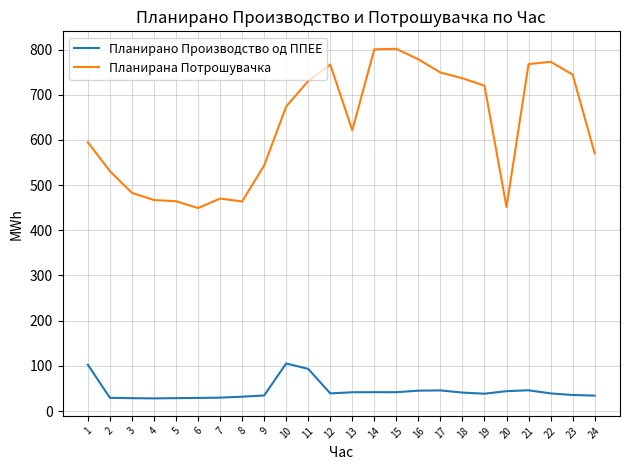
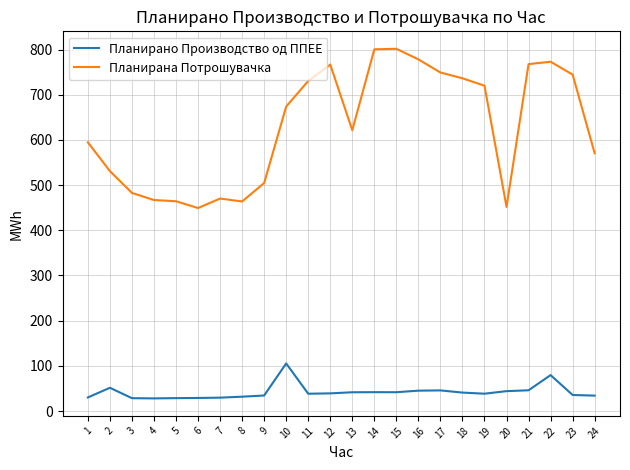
Планирано Производство од ППЕЕ, 1: 100 -> 30
Планирано Производство од ППЕЕ, 2: 30 -> 50
Планирана Потрошувачка, 9: 540 -> 500
Планирано Производство од ППЕЕ, 11: 90 -> 40
Планирано Производство од ППЕЕ, 22: 40 -> 80
